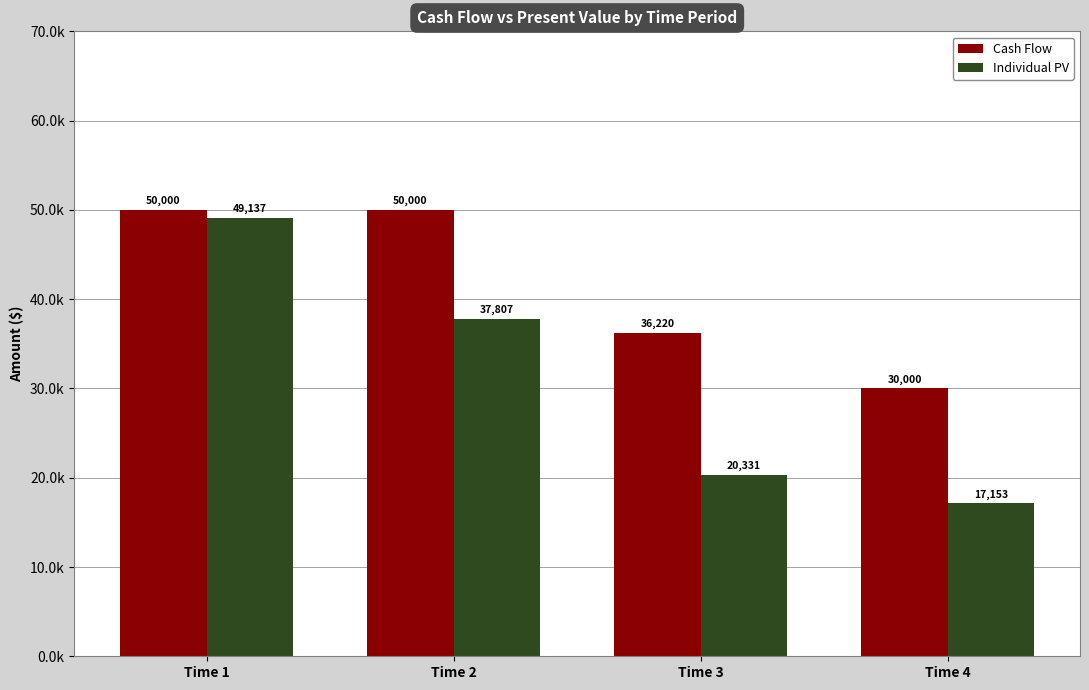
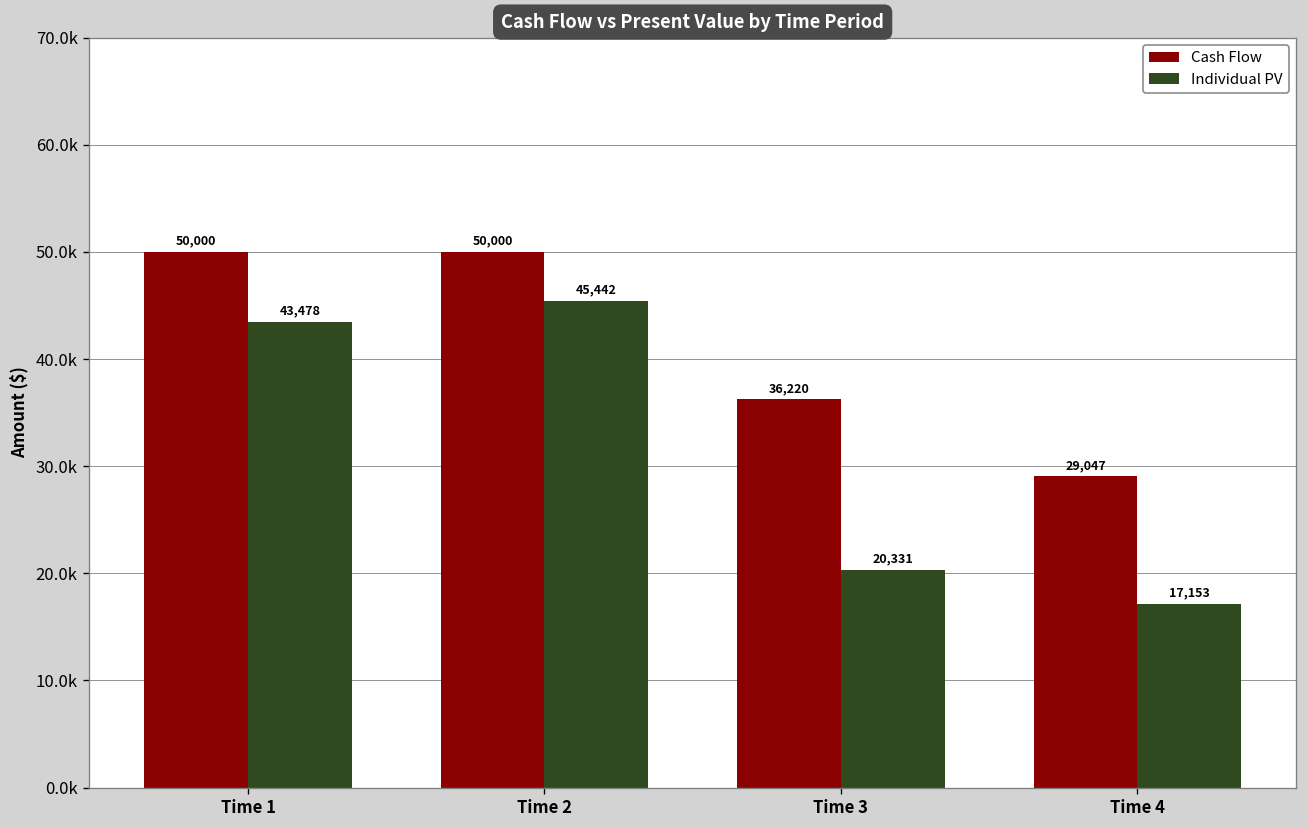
Individual PV, Time 1: 49,137 -> 43,478
Individual PV, Time 2: 37,807 -> 45,442
Cash Flow, Time 4: 30,000 -> 29,047
